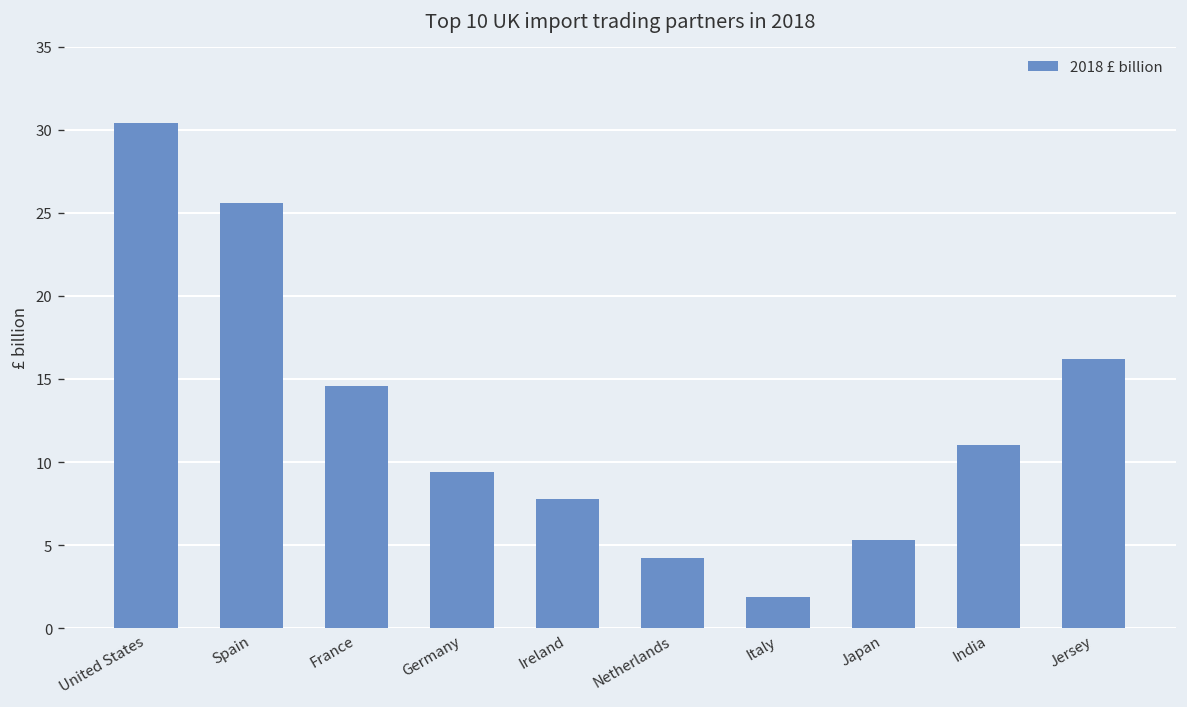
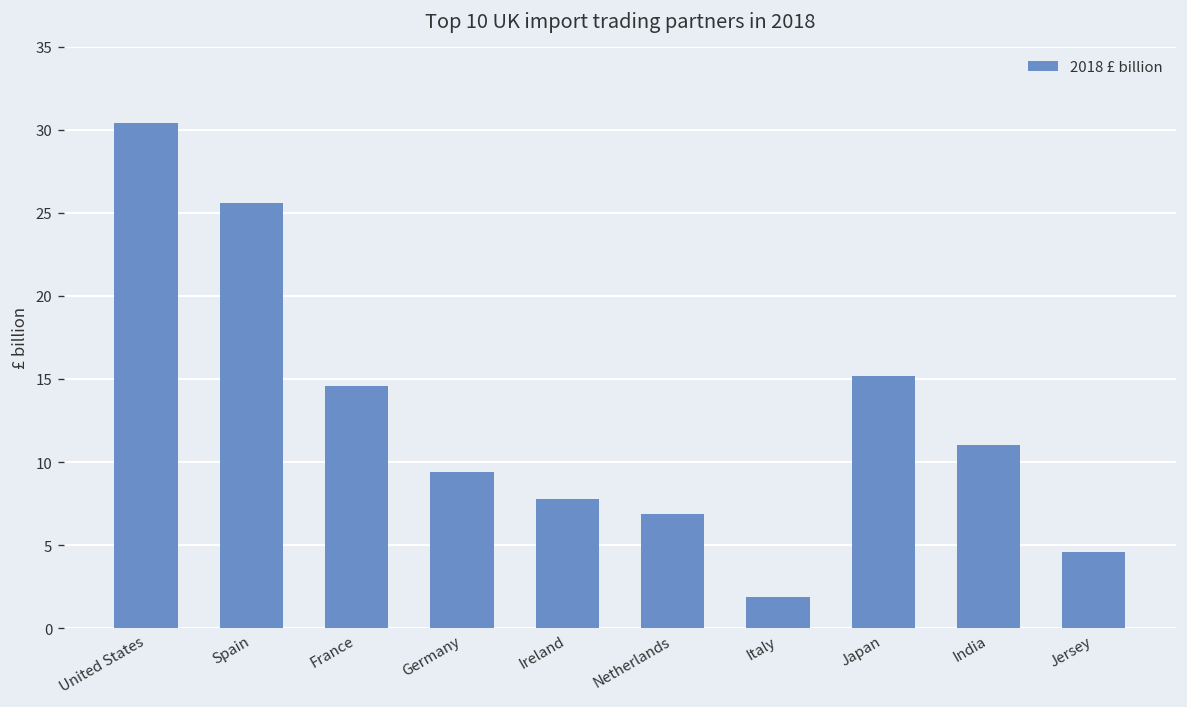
Netherlands: 4.2 -> 6.9
Japan: 5.3 -> 15.2
Jersey: 16.2 -> 4.6
